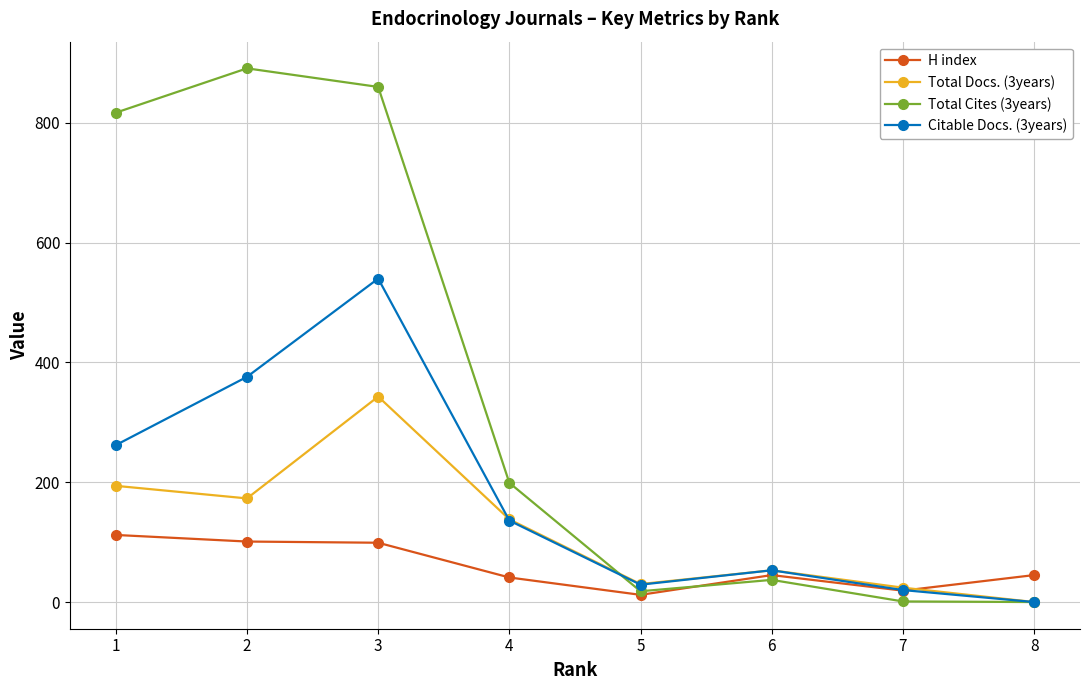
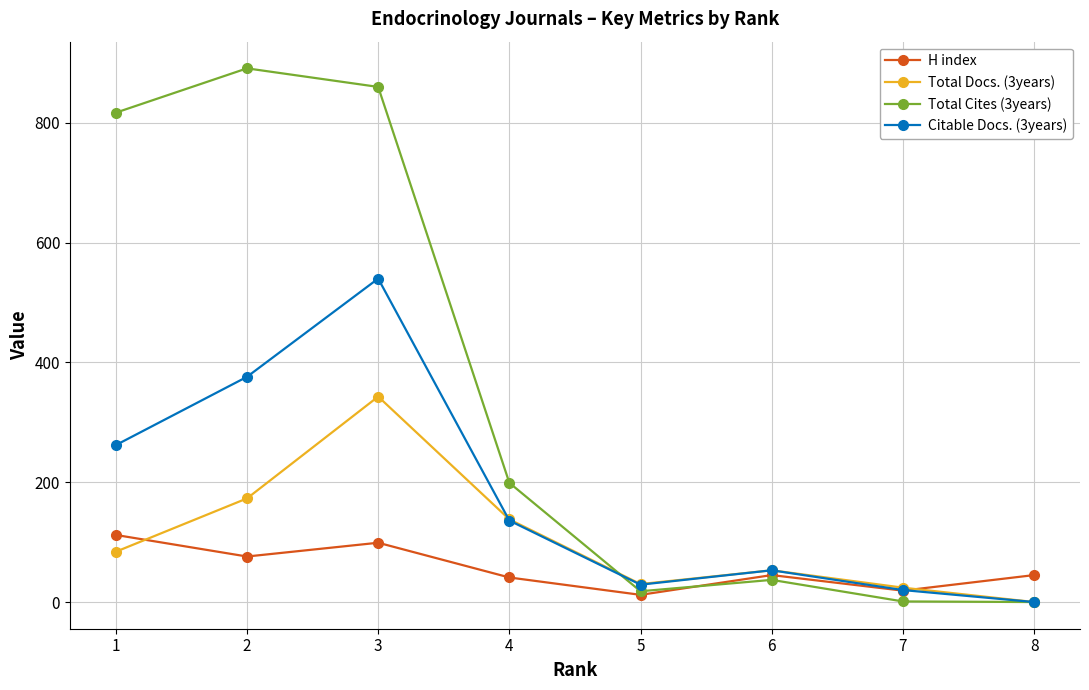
Total Docs. (3years), 1: 190 -> 80
H index, 2: 100 -> 80
